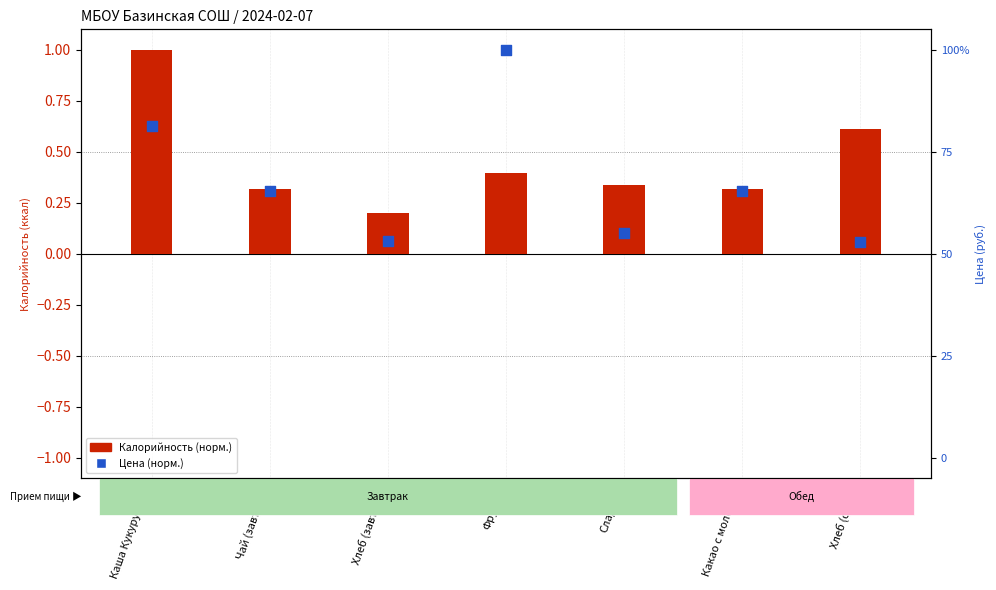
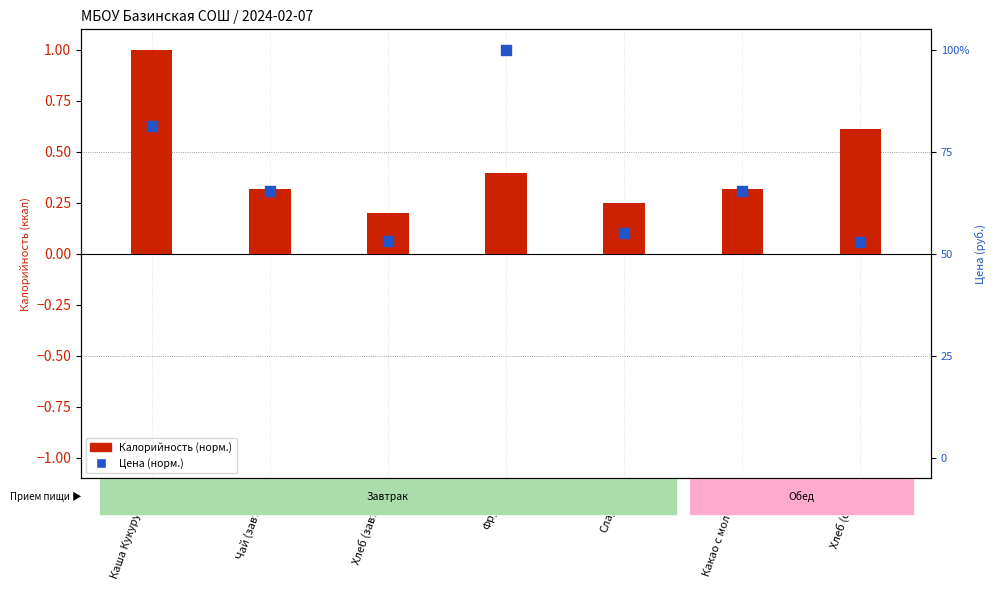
Калорийность (норм.), Сладкое: 0.34 -> 0.25
